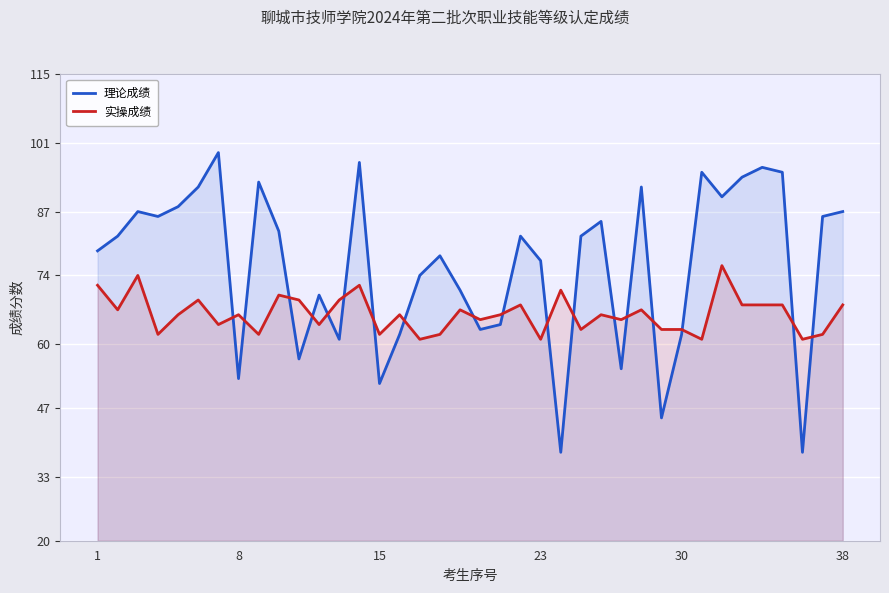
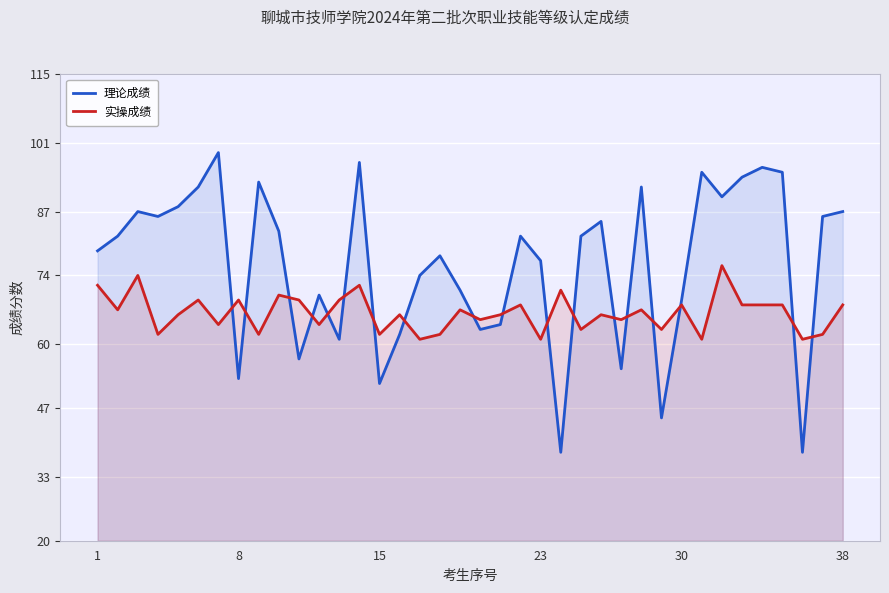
实操成绩, 8: 66 -> 69
理论成绩, 30: 62 -> 69
实操成绩, 30: 63 -> 68
